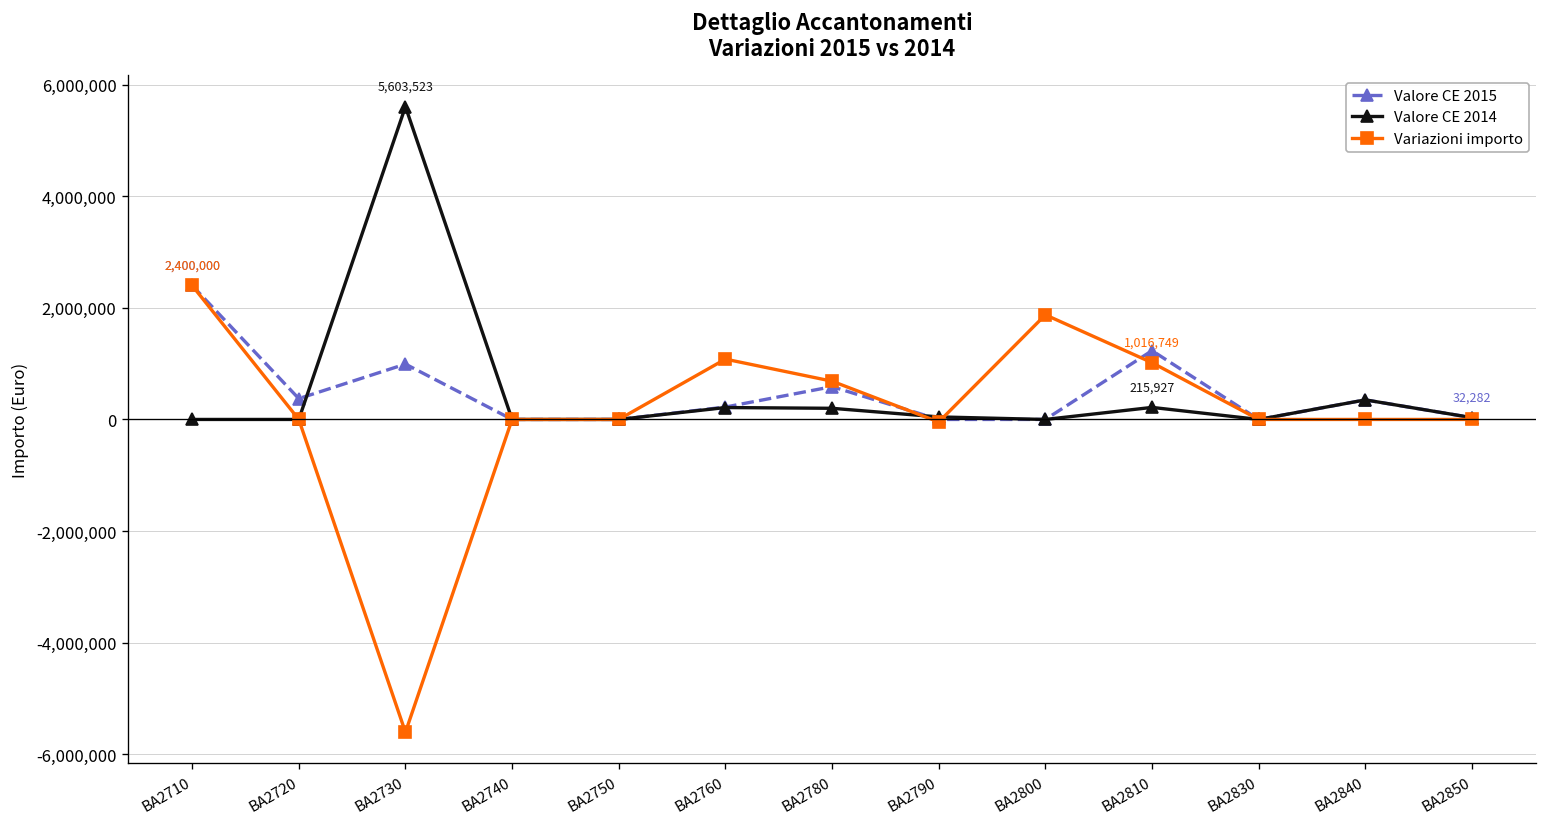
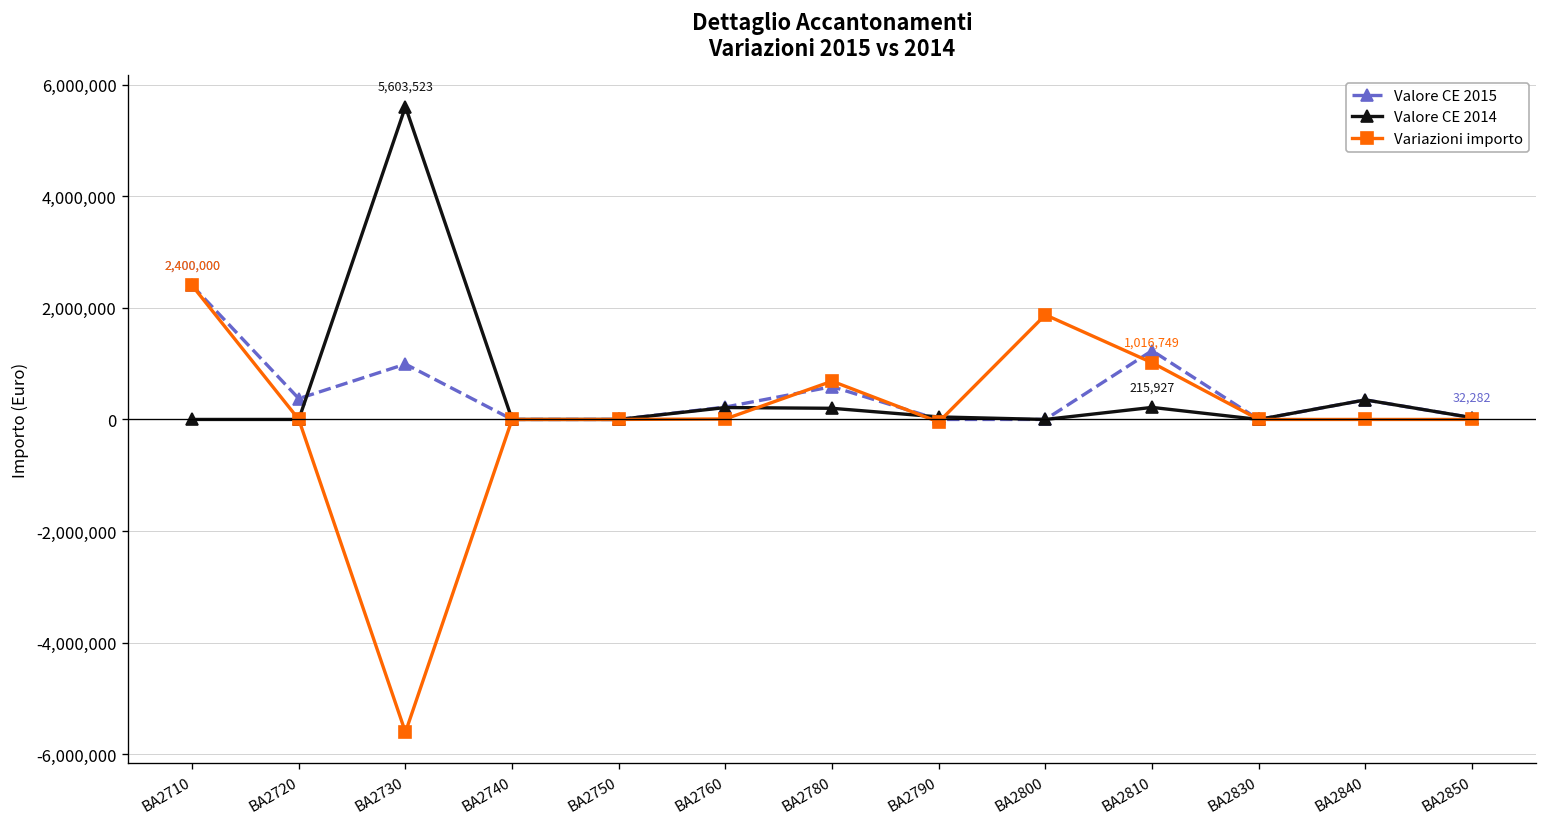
Variazioni importo, BA2760: 1,100,000 -> 0
